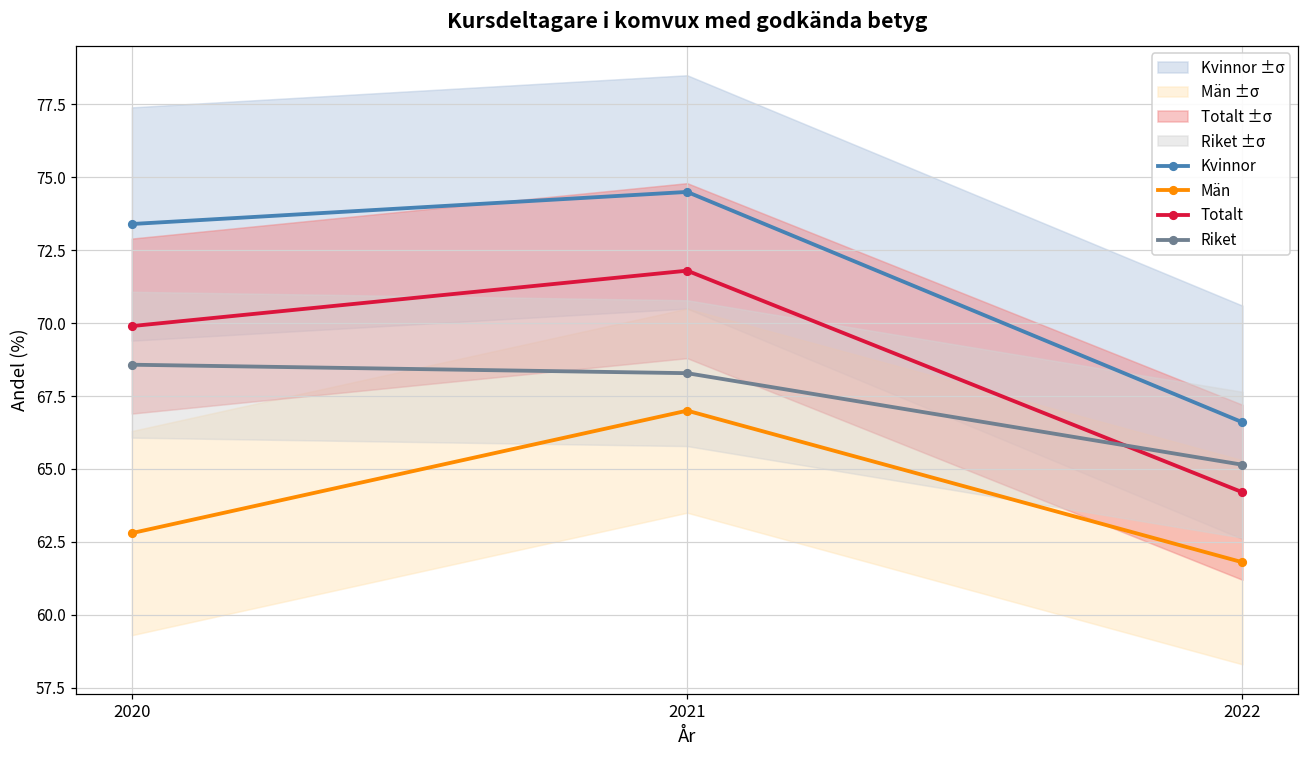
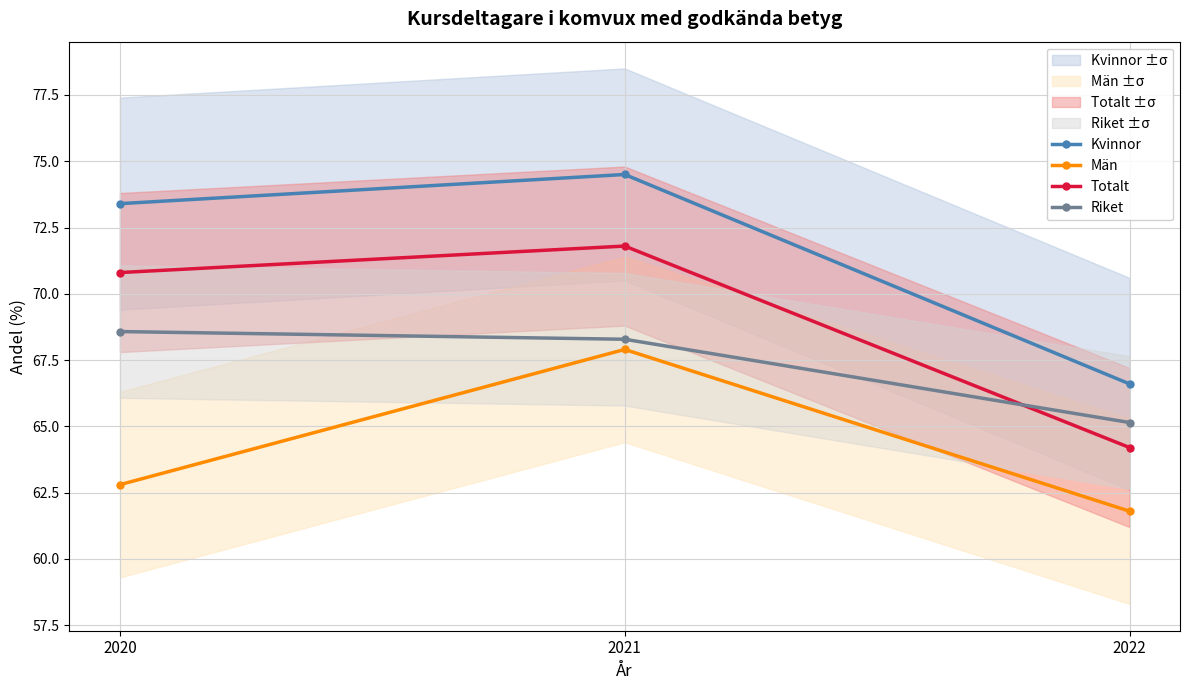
Totalt, 2020: 69.9 -> 70.8
Män, 2021: 67.0 -> 67.9
